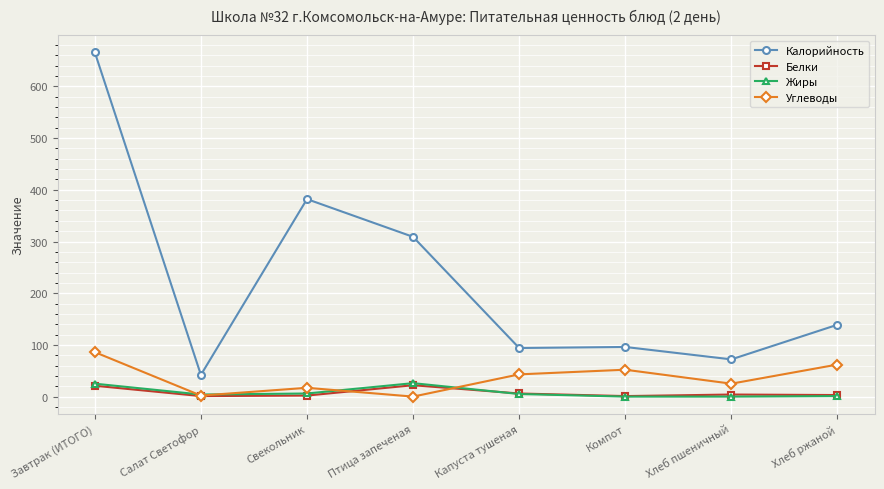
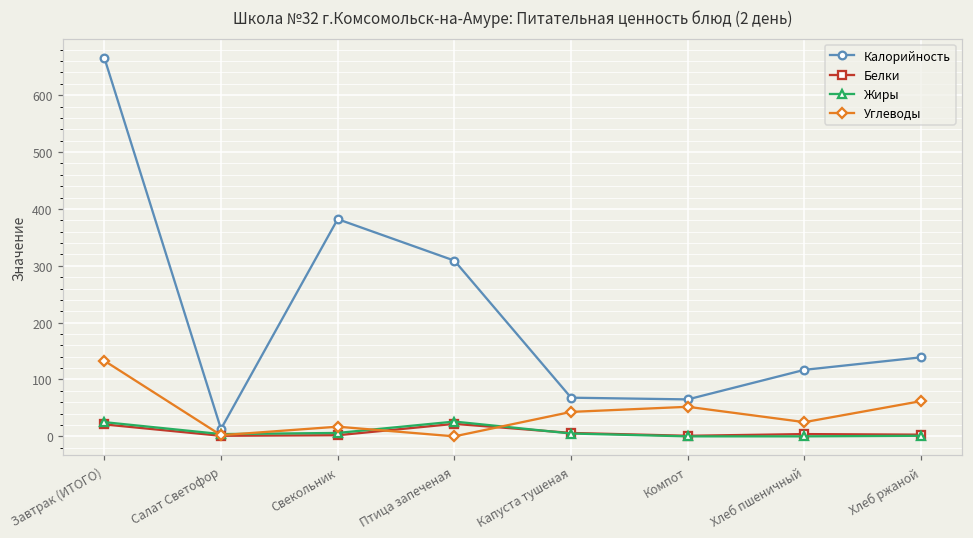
Углеводы, Завтрак (ИТОГО): 90 -> 130
Калорийность, Салат Светофор: 40 -> 10
Калорийность, Капуста тушеная: 90 -> 70
Калорийность, Компот: 100 -> 70
Калорийность, Хлеб пшеничный: 70 -> 120
